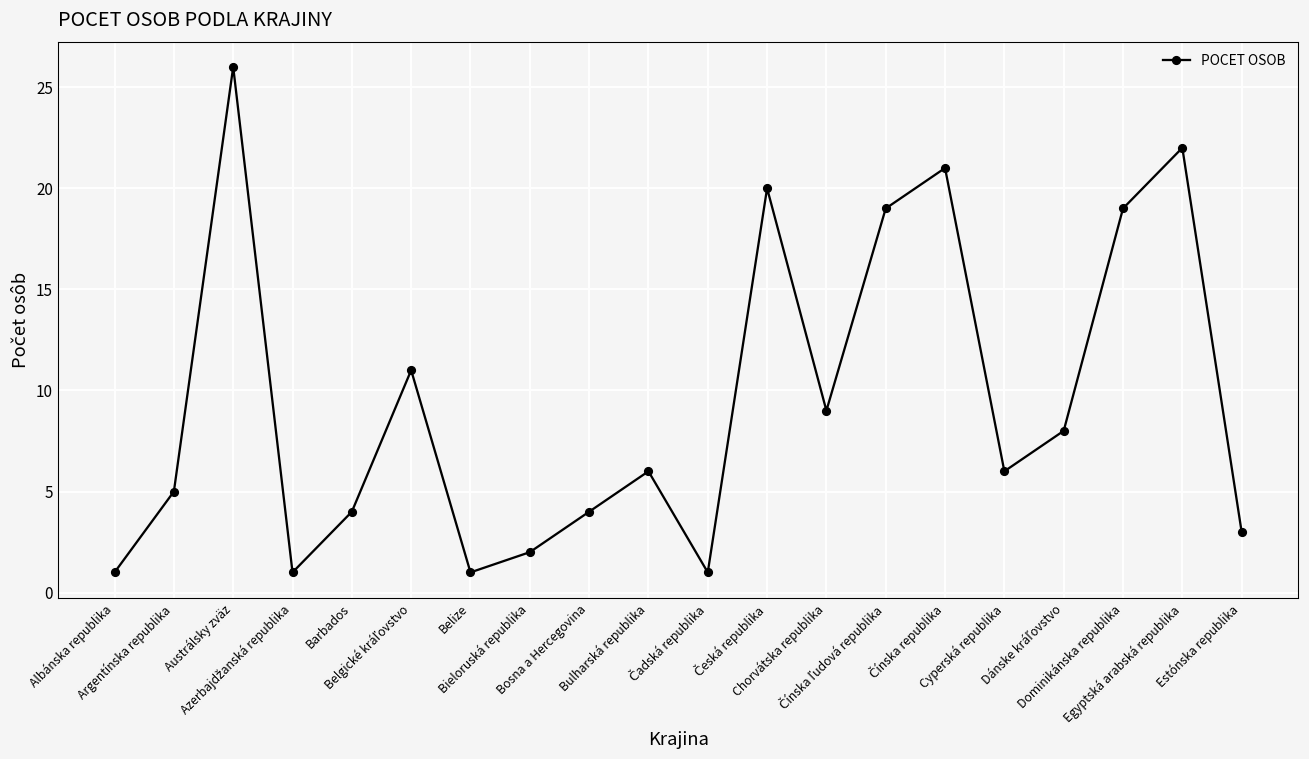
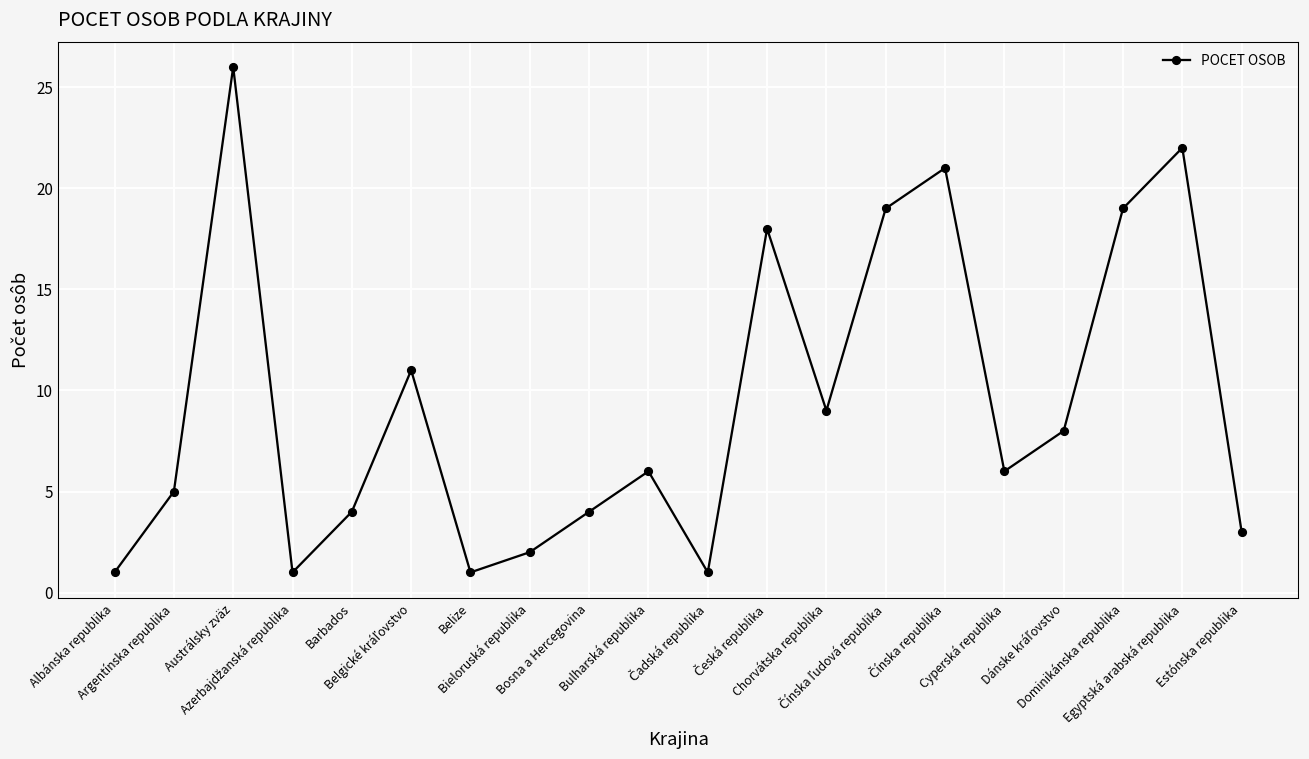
Česká republika: 20 -> 18
